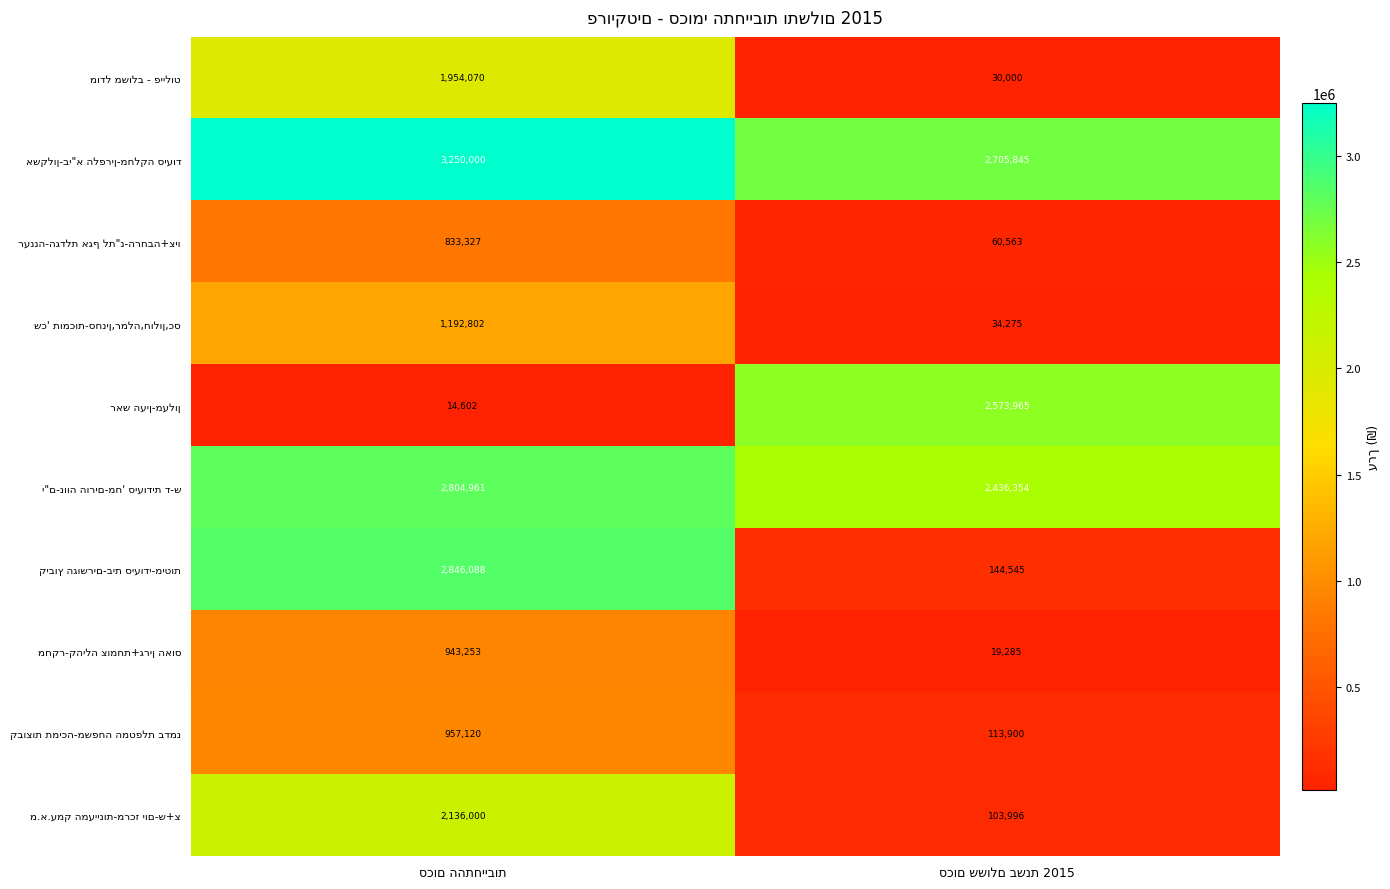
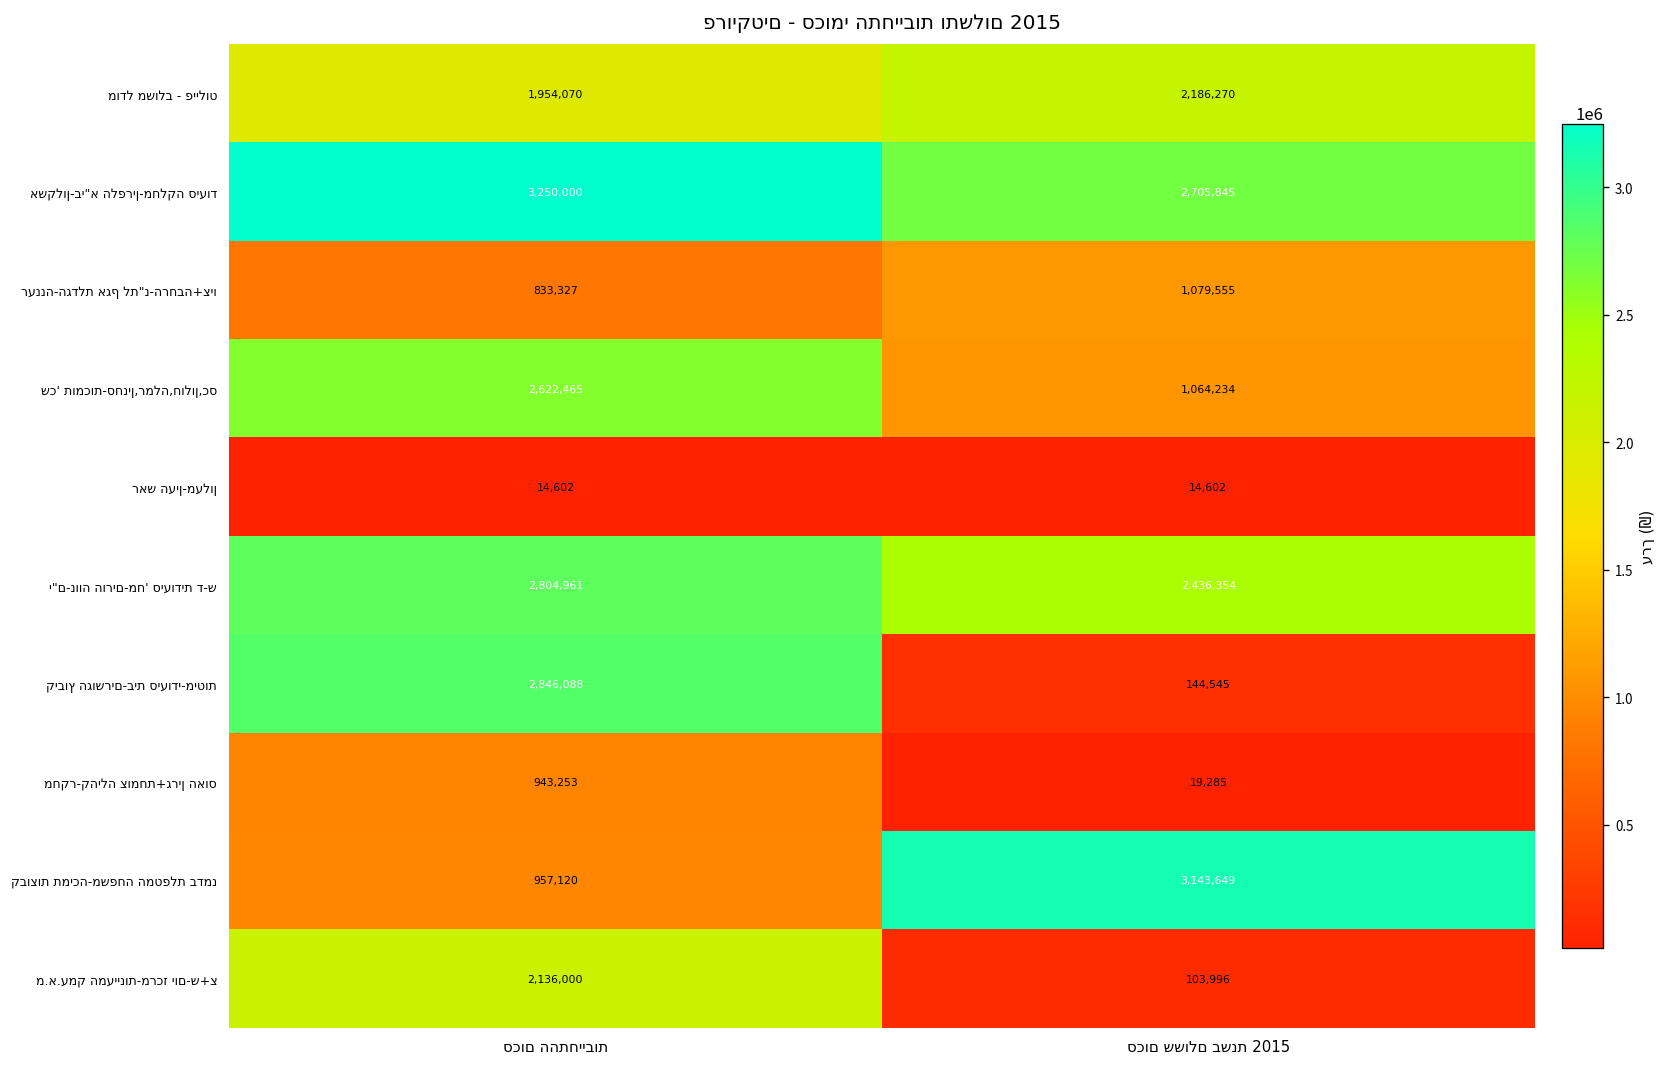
מודל משולב - פיילוט, סכום ששולם בשנת 2015: 30,000 -> 2,186,270
רעננה-הגדלת אגף לת"נ-הרחבה+ציו, סכום ששולם בשנת 2015: 60,563 -> 1,079,555
שכ' תומכות-סחנין,רמלה,חולון,כס, סכום ההתחייבות: 1,192,802 -> 2,622,465
שכ' תומכות-סחנין,רמלה,חולון,כס, סכום ששולם בשנת 2015: 34,275 -> 1,064,234
ראש העין-מעלון, סכום ששולם בשנת 2015: 2,573,965 -> 14,602
קבוצות תמיכה-משפחה המטפלת בדמנ, סכום ששולם בשנת 2015: 113,900 -> 3,143,649
